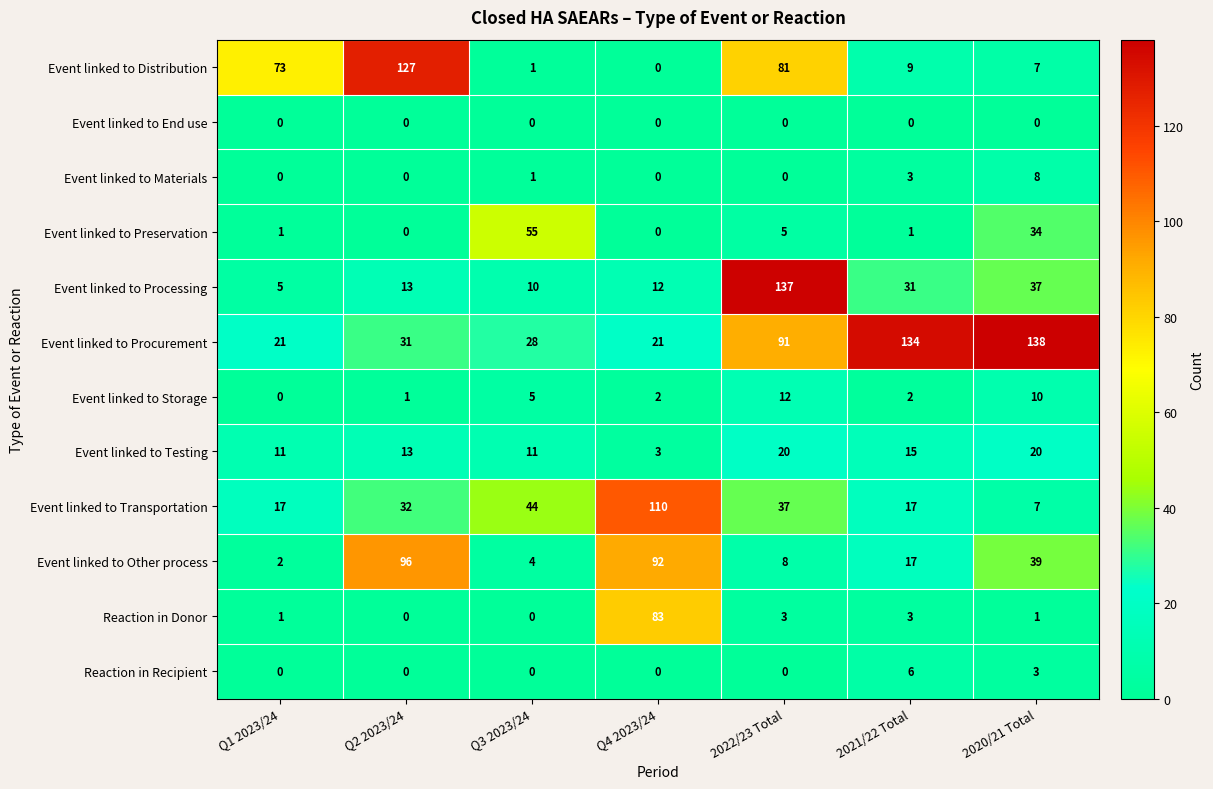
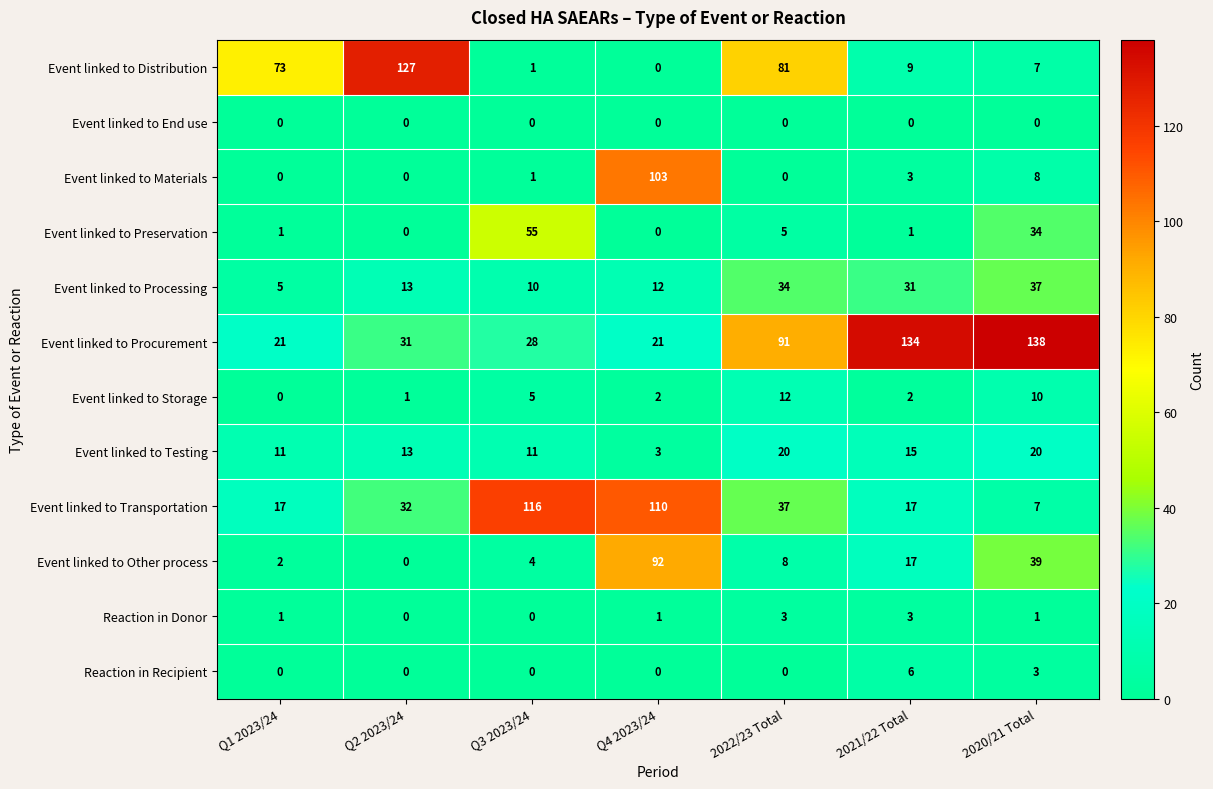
Event linked to Materials, Q4 2023/24: 0 -> 103
Event linked to Processing, 2022/23 Total: 137 -> 34
Event linked to Transportation, Q3 2023/24: 44 -> 116
Event linked to Other process, Q2 2023/24: 96 -> 0
Reaction in Donor, Q4 2023/24: 83 -> 1
